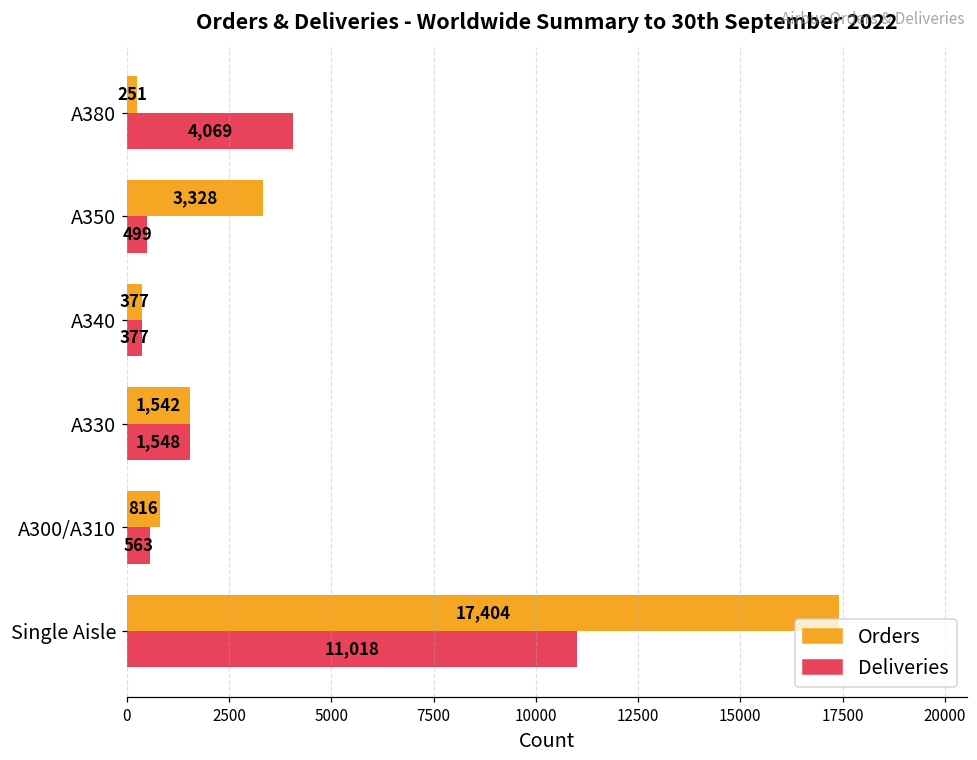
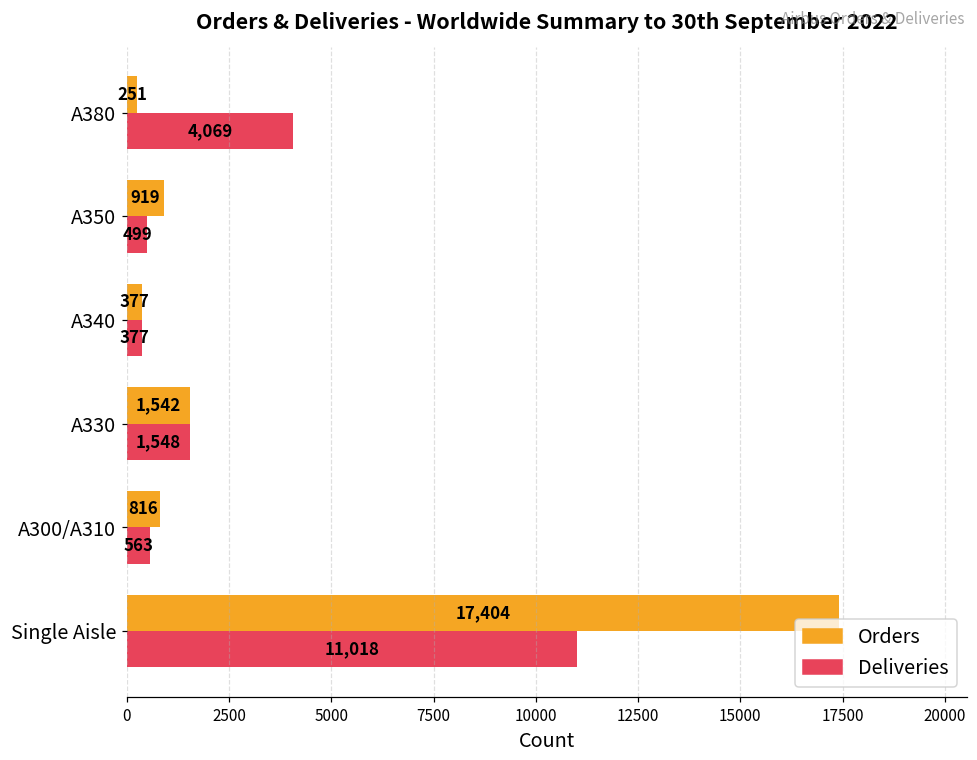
Orders, A350: 3,328 -> 919
